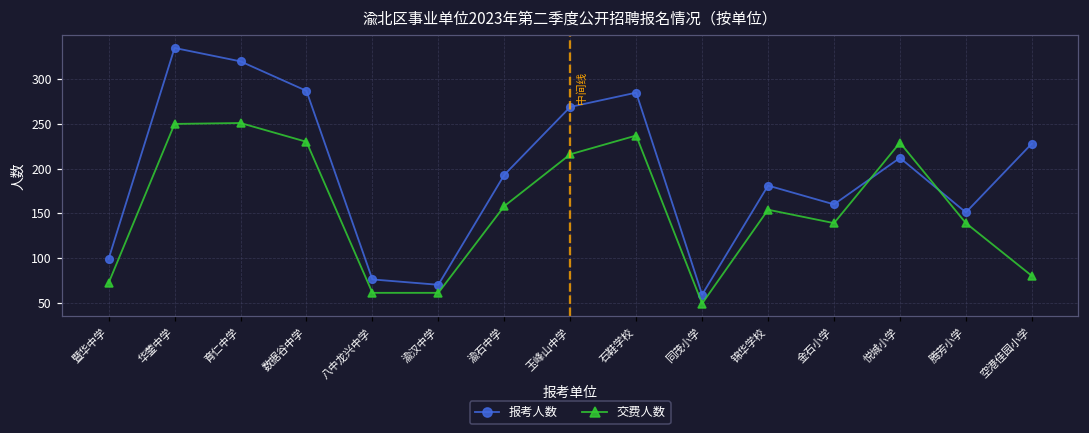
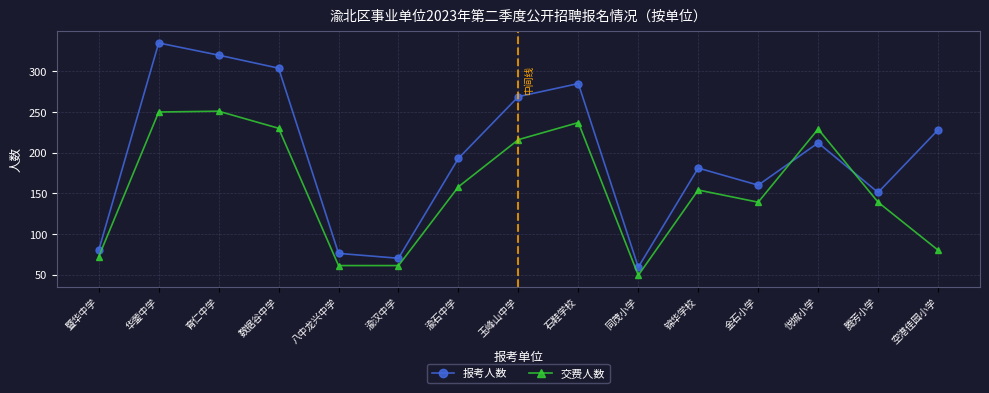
报考人数, 暨华中学: 100 -> 80
报考人数, 数据谷中学: 290 -> 300
